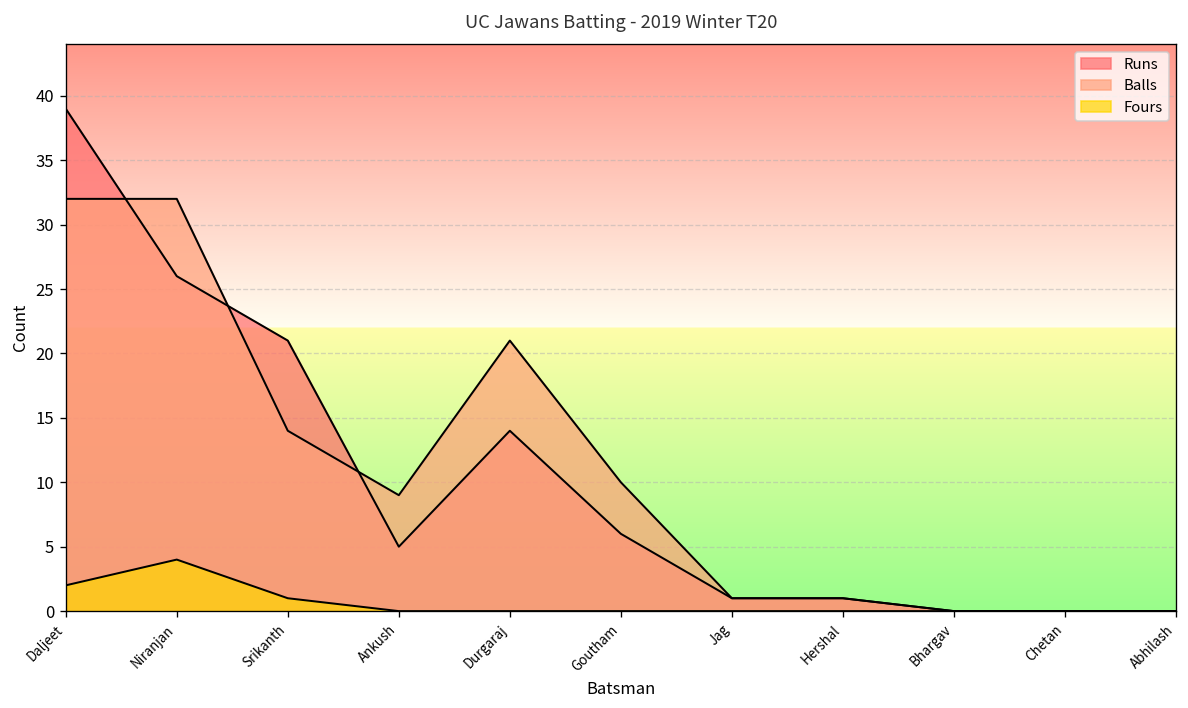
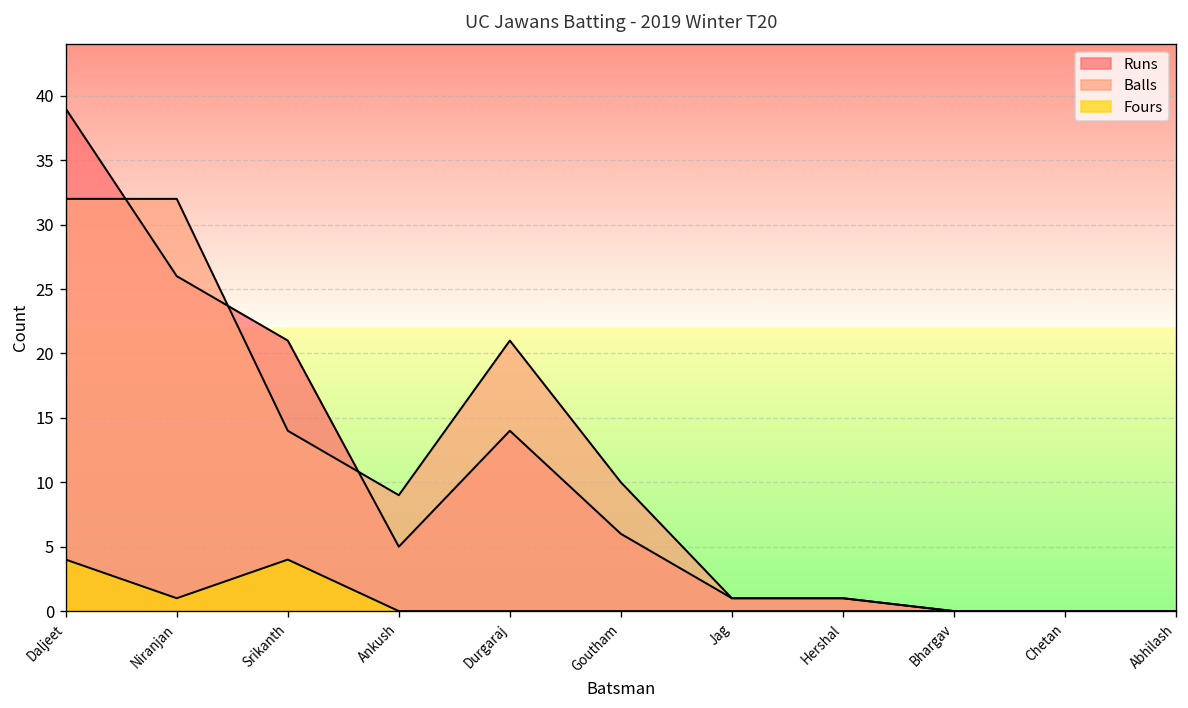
Fours, Daljeet: 2 -> 4
Fours, Niranjan: 4 -> 1
Fours, Srikanth: 1 -> 4
